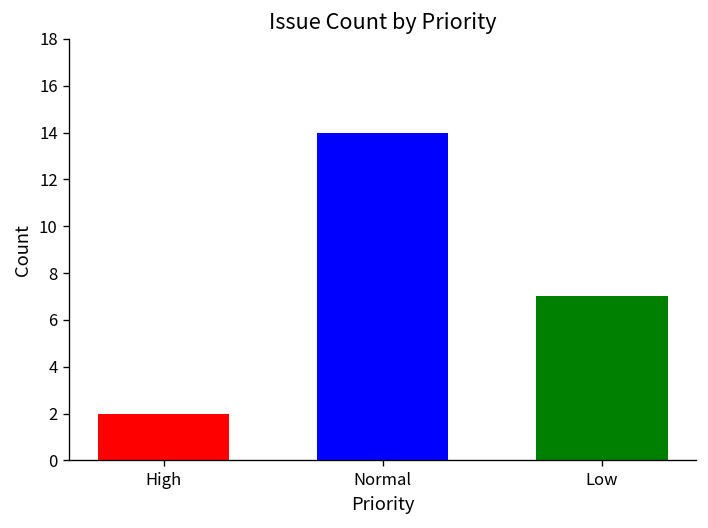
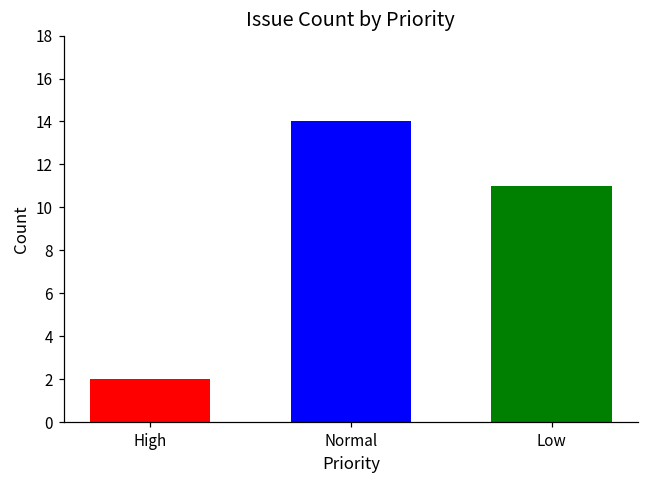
Low: 7 -> 11
